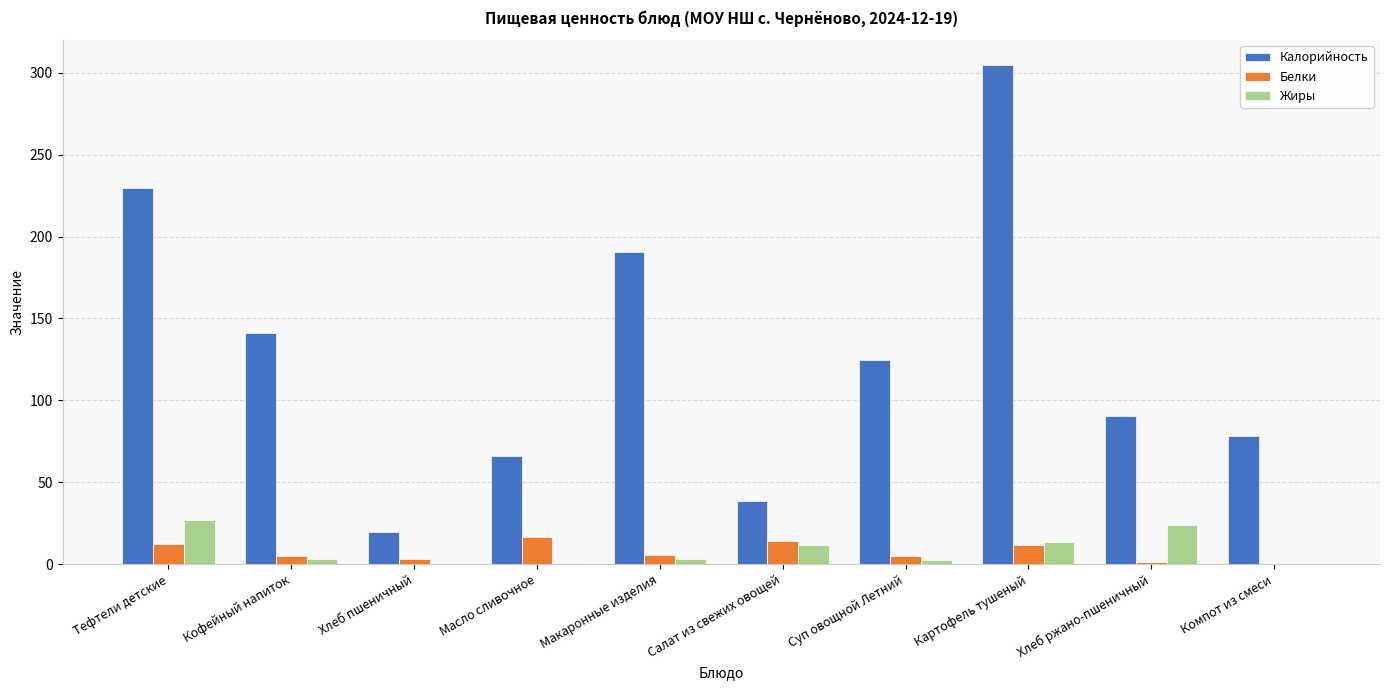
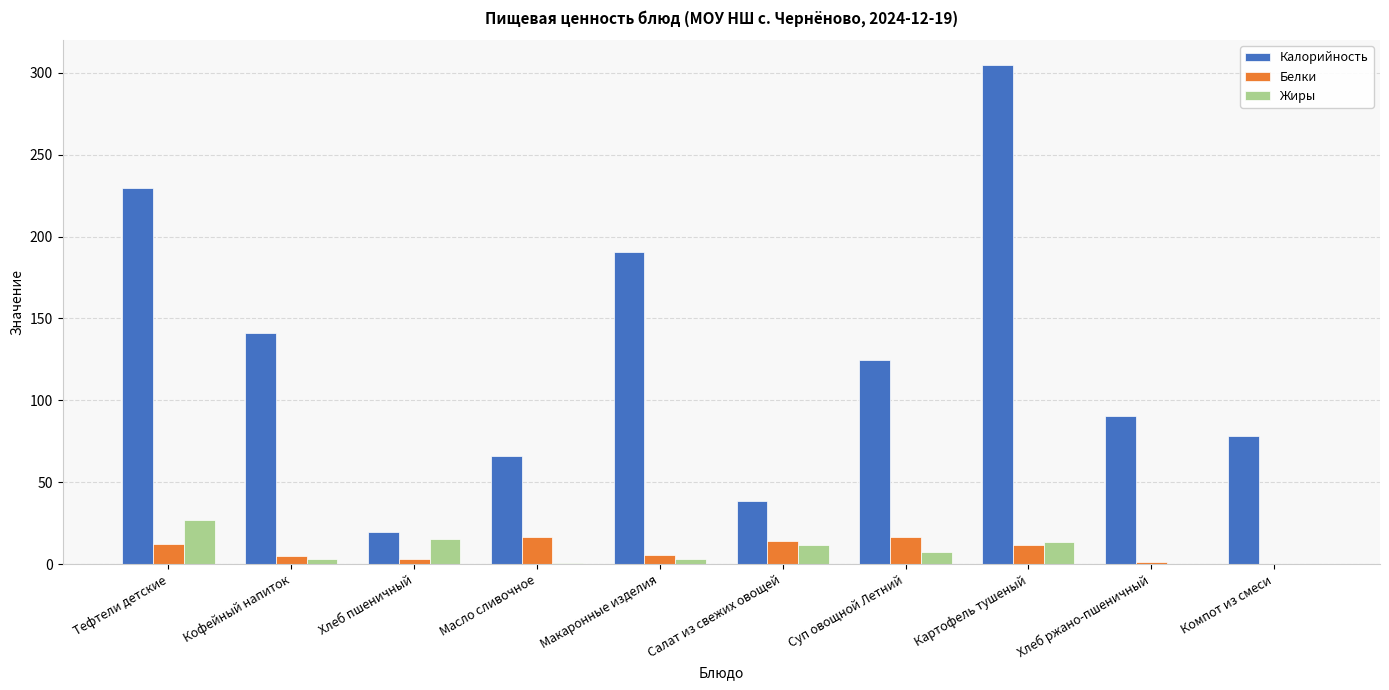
Жиры, Хлеб пшеничный: 0 -> 16
Белки, Суп овощной Летний: 5 -> 17
Жиры, Суп овощной Летний: 3 -> 8
Жиры, Хлеб ржано-пшеничный: 24 -> 0
